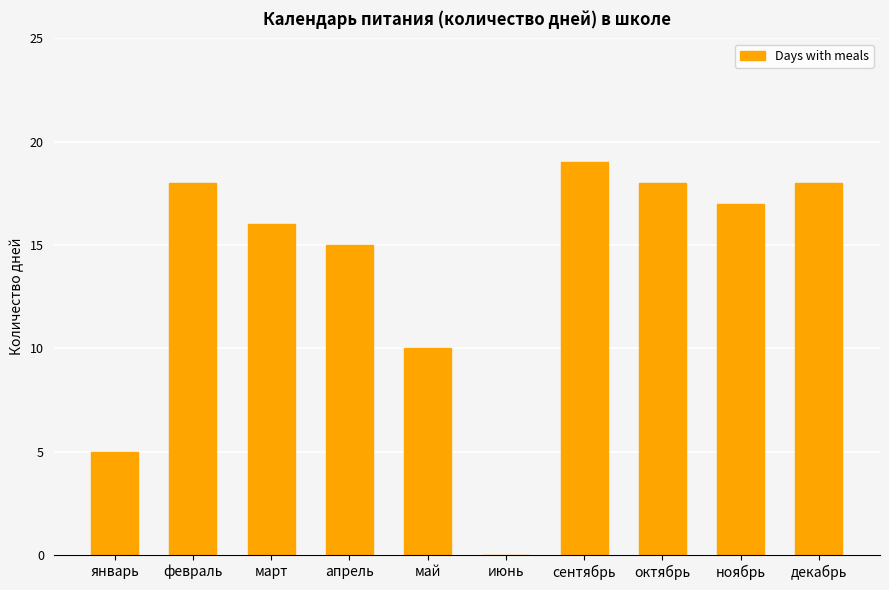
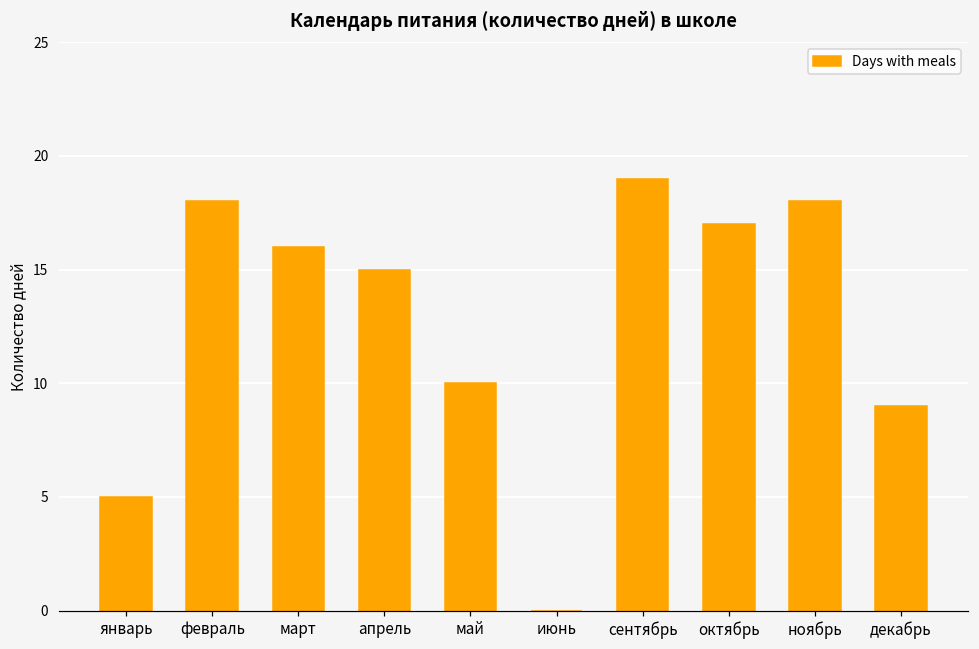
октябрь: 18 -> 17
ноябрь: 17 -> 18
декабрь: 18 -> 9
